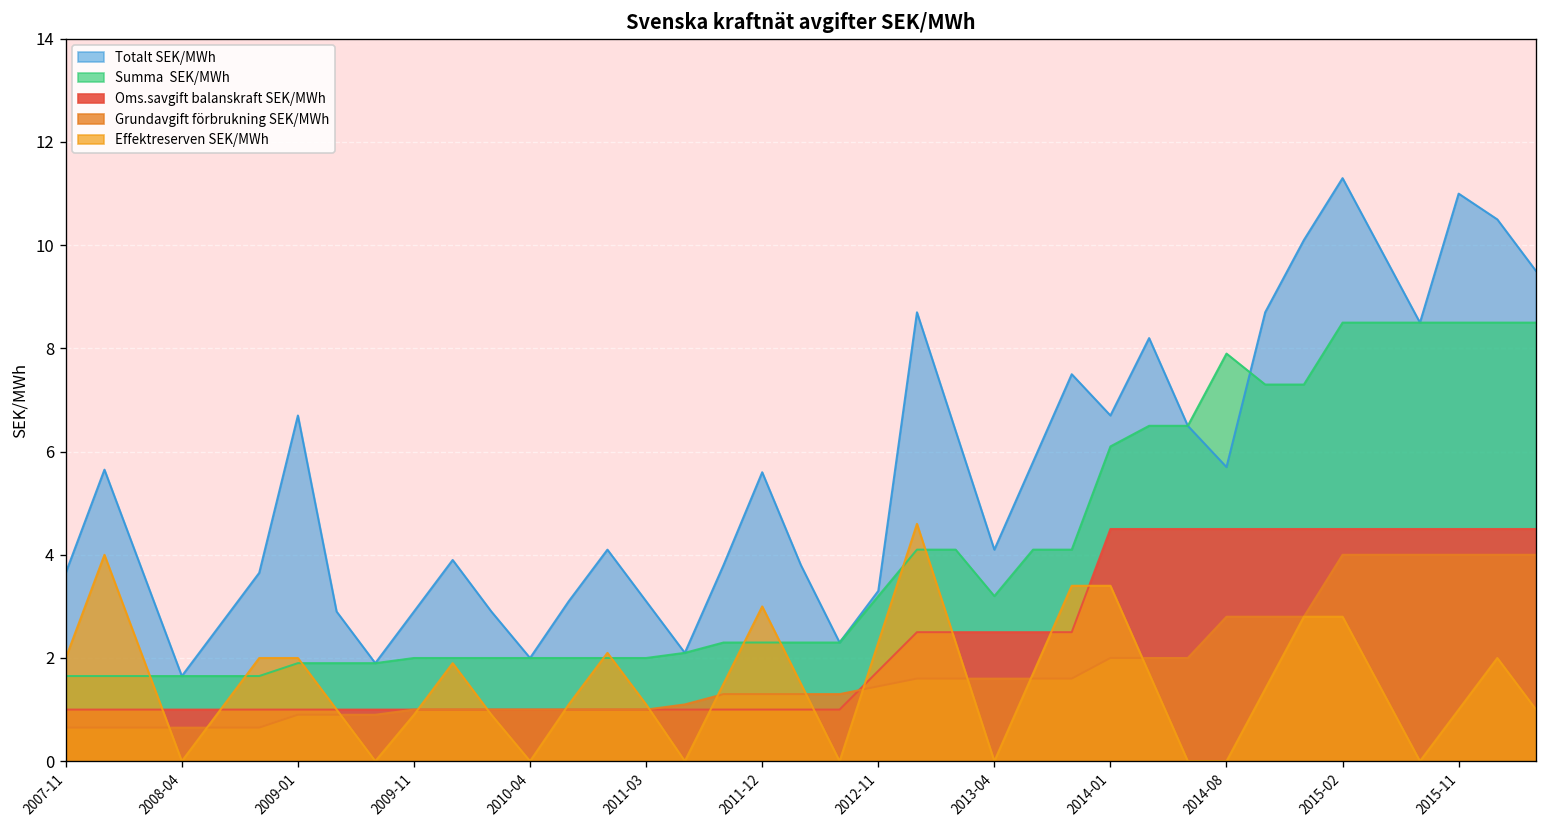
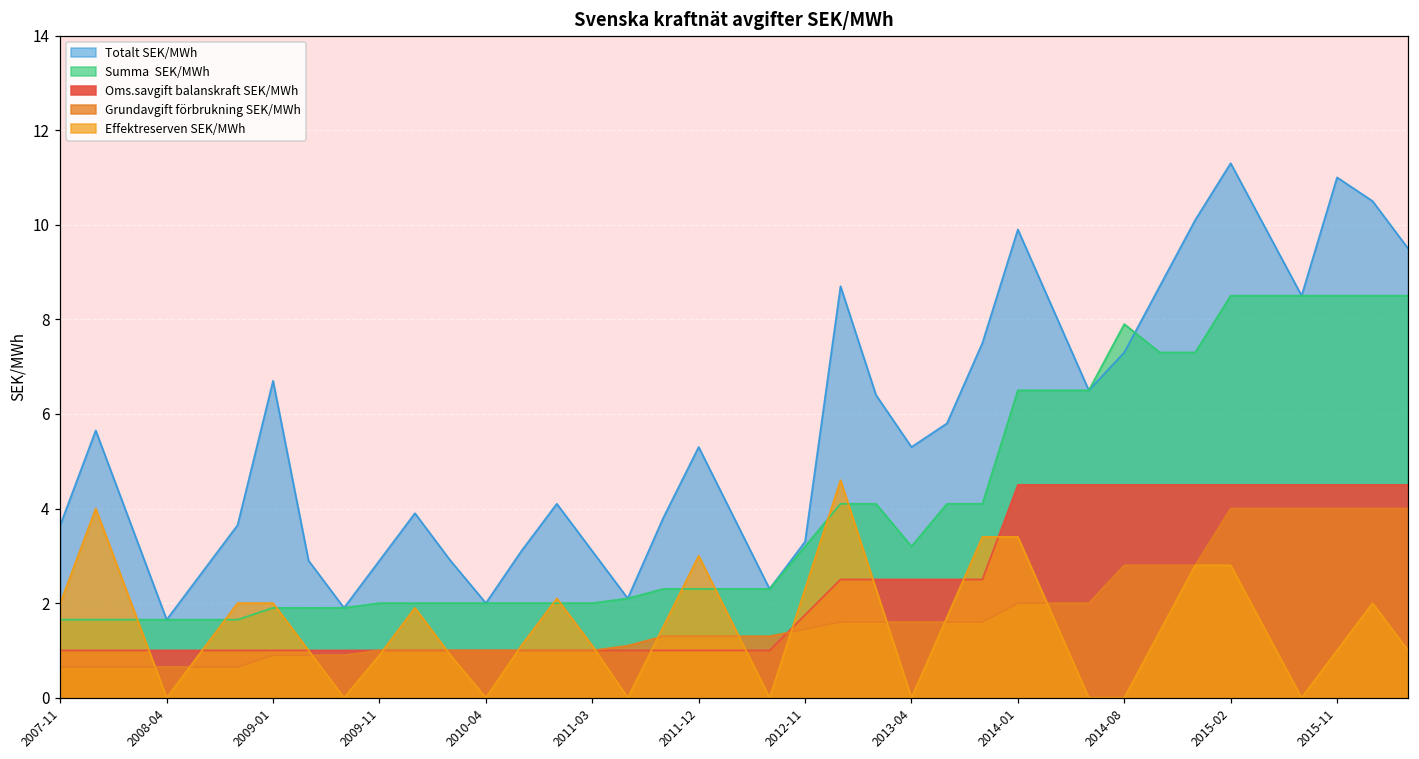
Totalt SEK/MWh, 2011-12: 5.6 -> 5.3
Totalt SEK/MWh, 2013-04: 4.1 -> 5.3
Totalt SEK/MWh, 2014-01: 6.7 -> 9.9
Summa SEK/MWh, 2014-01: 6.1 -> 6.5
Totalt SEK/MWh, 2014-08: 5.7 -> 7.3
